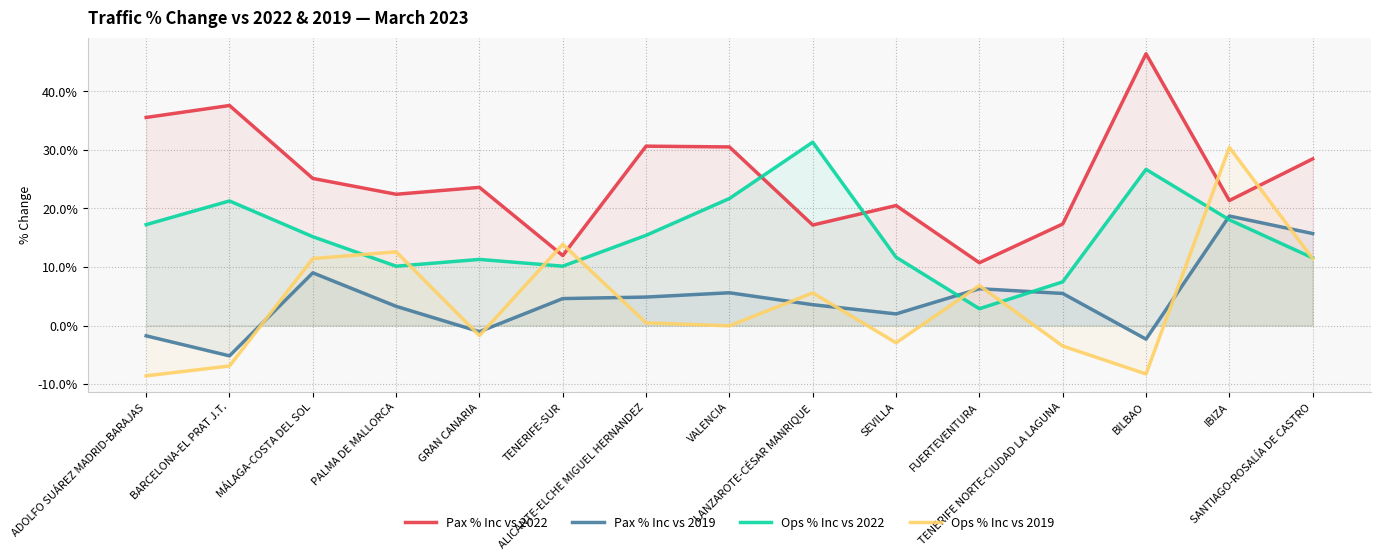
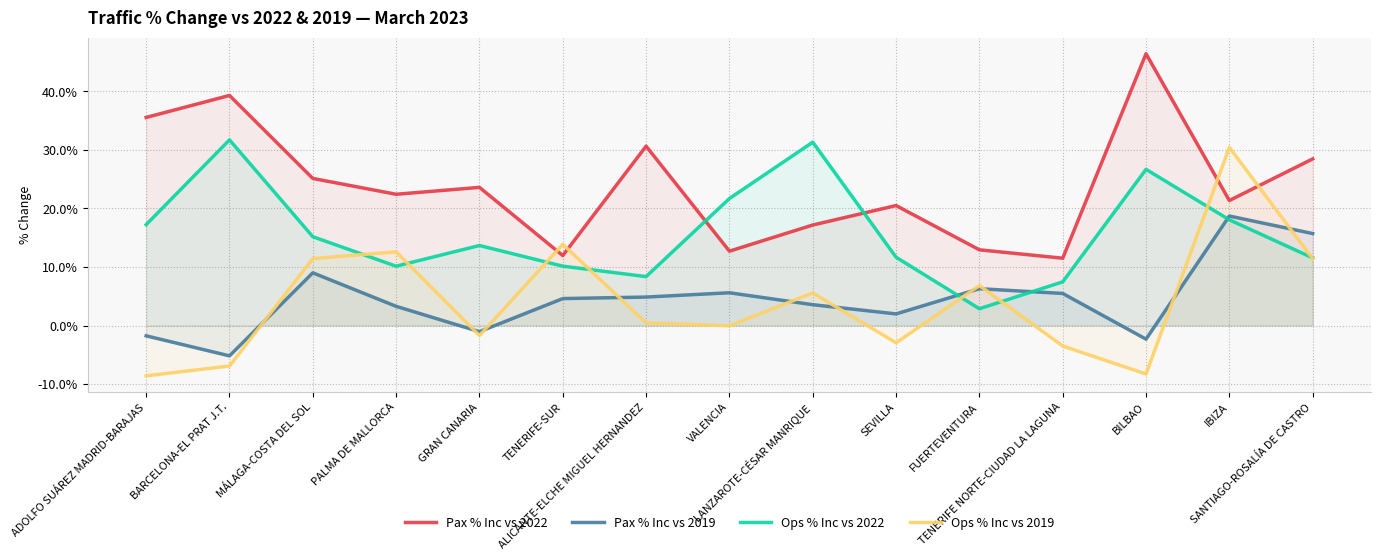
Pax % Inc vs 2022, BARCELONA-EL PRAT J.T.: 38% -> 39%
Ops % Inc vs 2022, BARCELONA-EL PRAT J.T.: 21% -> 32%
Ops % Inc vs 2022, GRAN CANARIA: 11% -> 14%
Ops % Inc vs 2022, ALICANTE-ELCHE MIGUEL HERNANDEZ: 15% -> 8%
Pax % Inc vs 2022, VALENCIA: 31% -> 13%
Pax % Inc vs 2022, FUERTEVENTURA: 11% -> 13%
Pax % Inc vs 2022, TENERIFE NORTE-CIUDAD LA LAGUNA: 17% -> 12%
